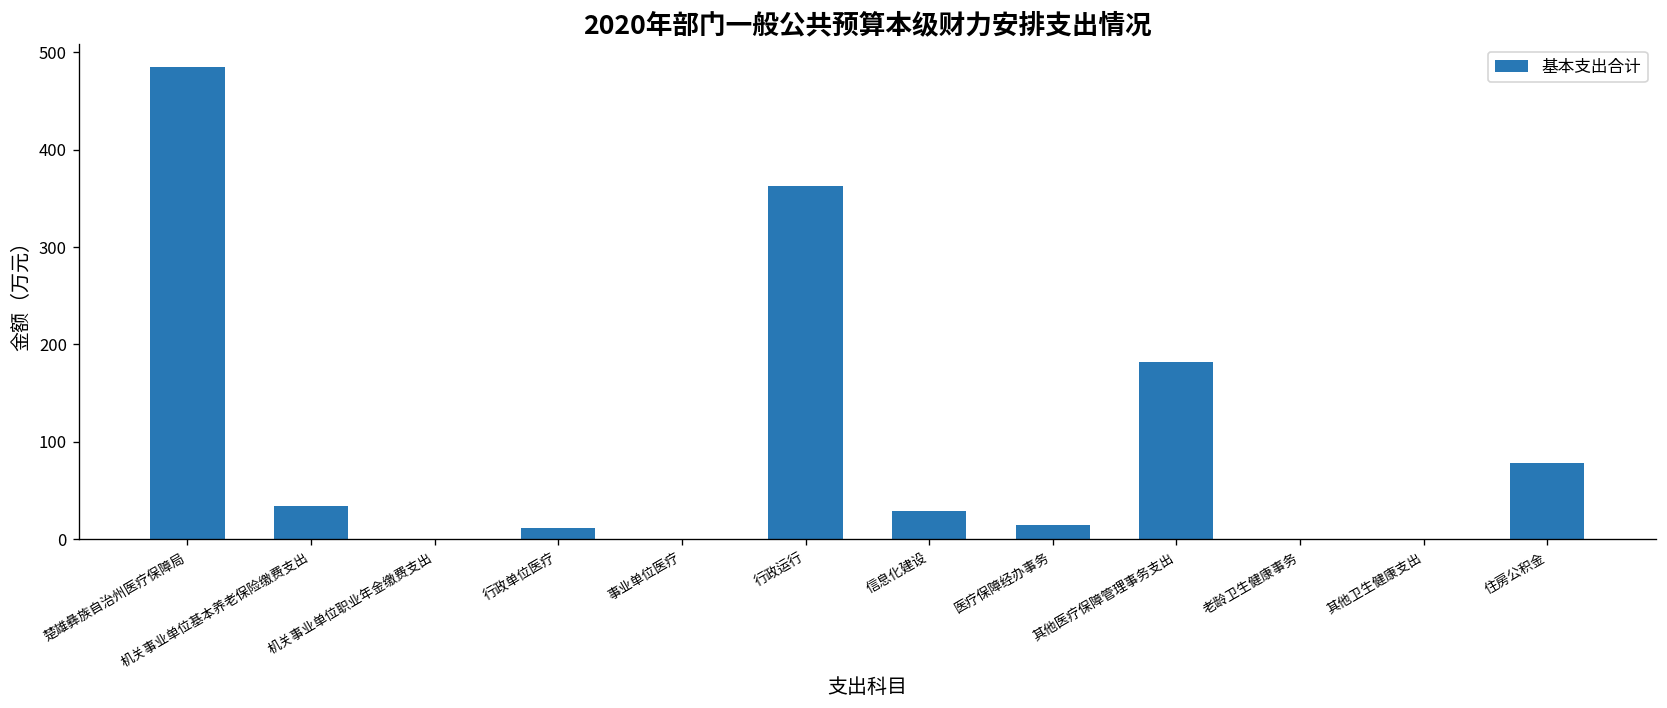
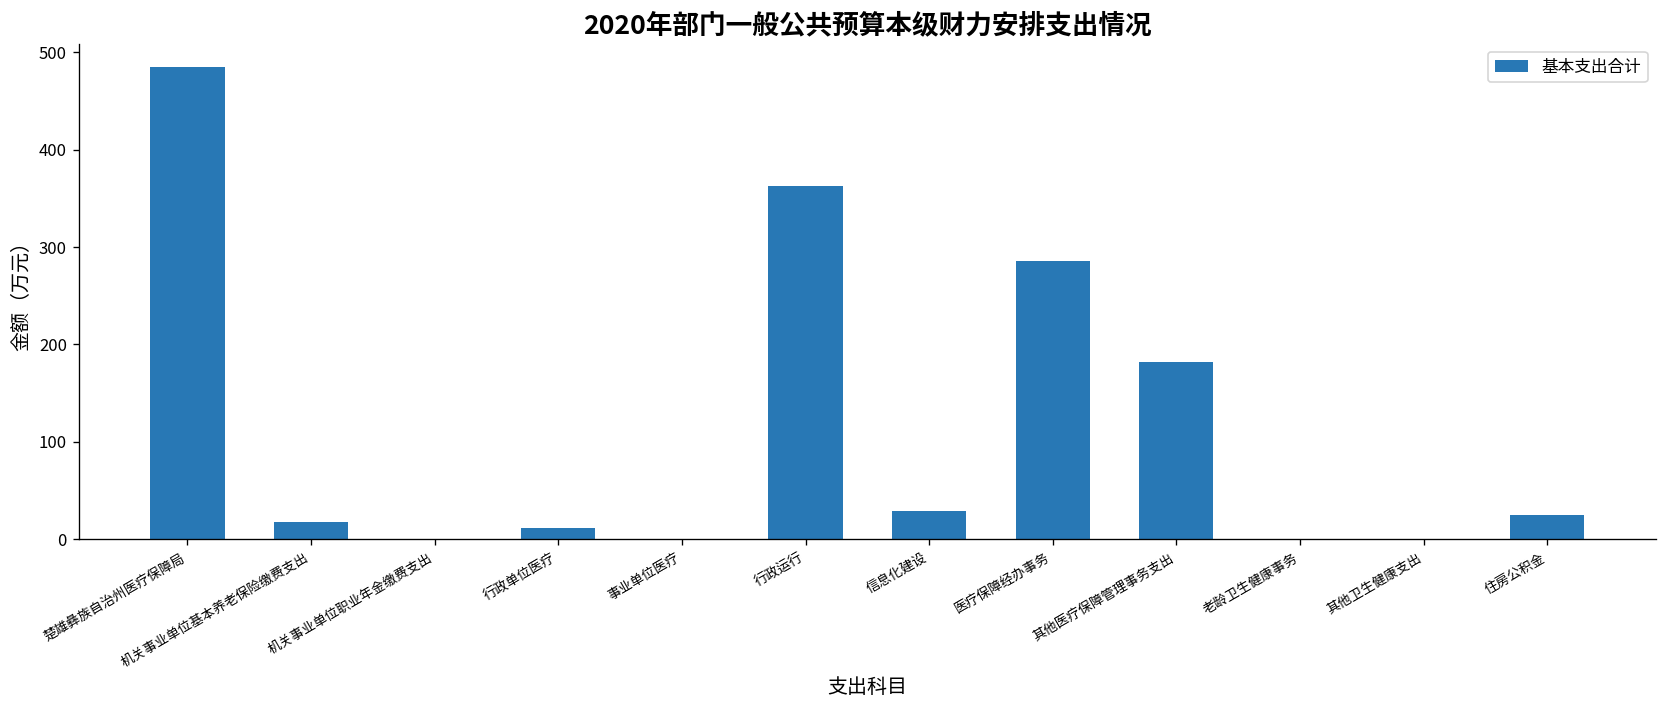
机关事业单位基本养老保险缴费支出: 30 -> 20
医疗保障经办事务: 20 -> 290
住房公积金: 80 -> 30
